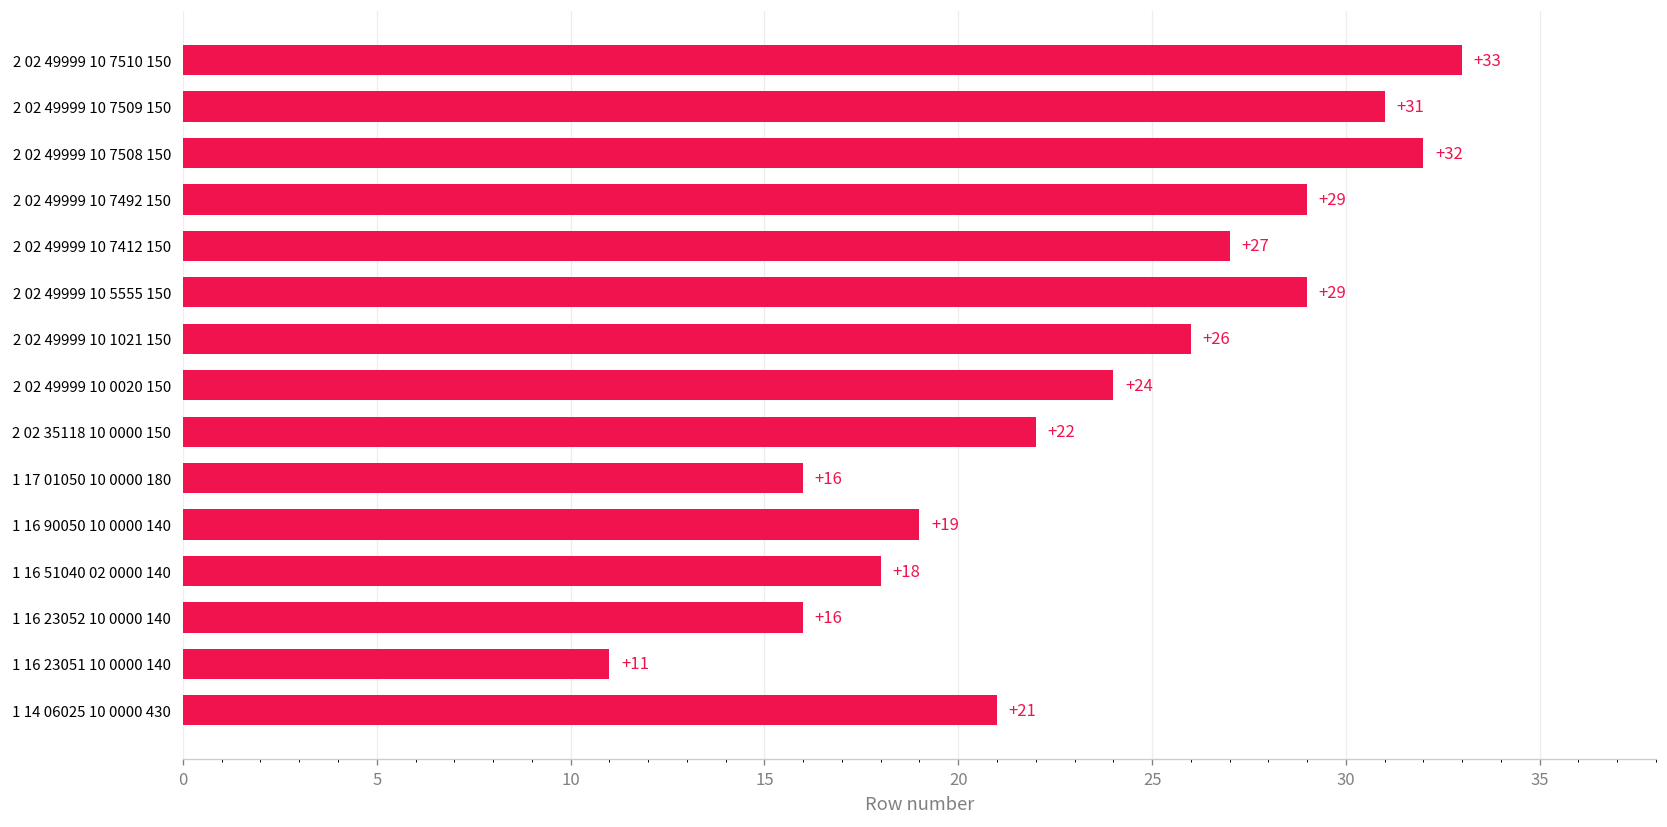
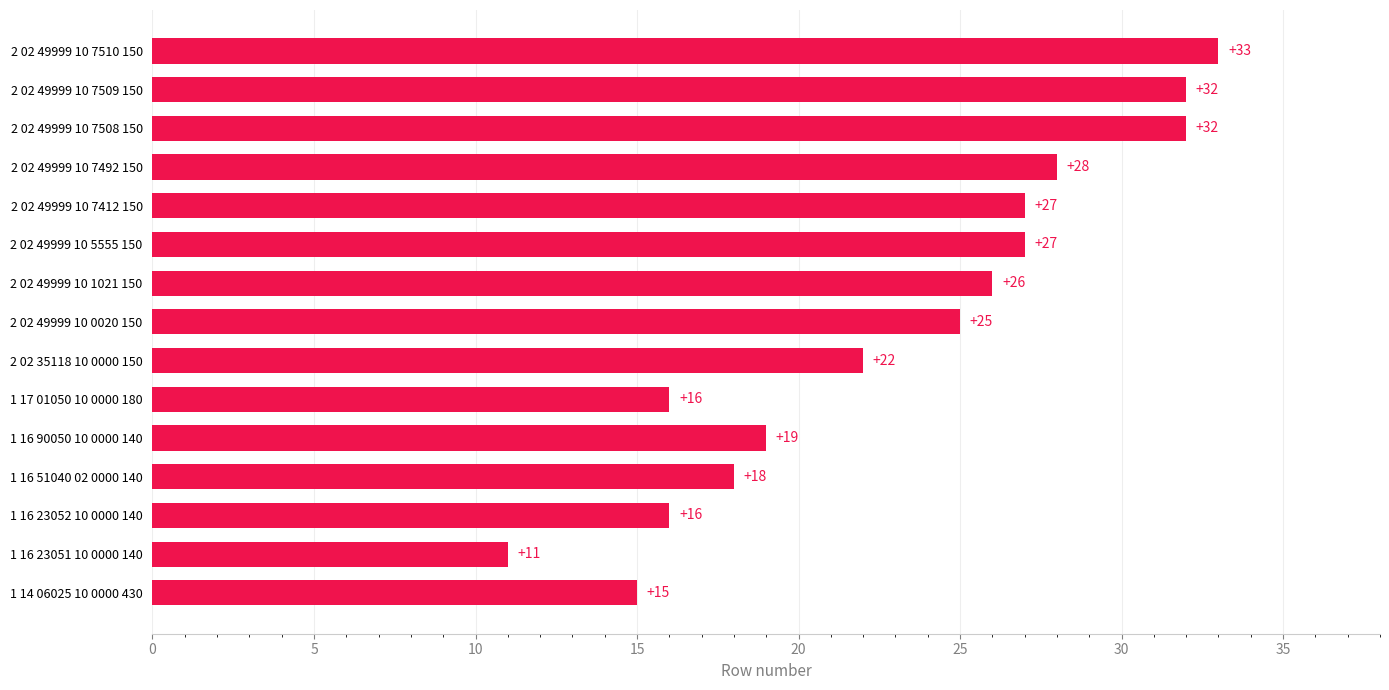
2 02 49999 10 7509 150: +31 -> +32
2 02 49999 10 7492 150: +29 -> +28
2 02 49999 10 5555 150: +29 -> +27
2 02 49999 10 0020 150: +24 -> +25
1 14 06025 10 0000 430: +21 -> +15
